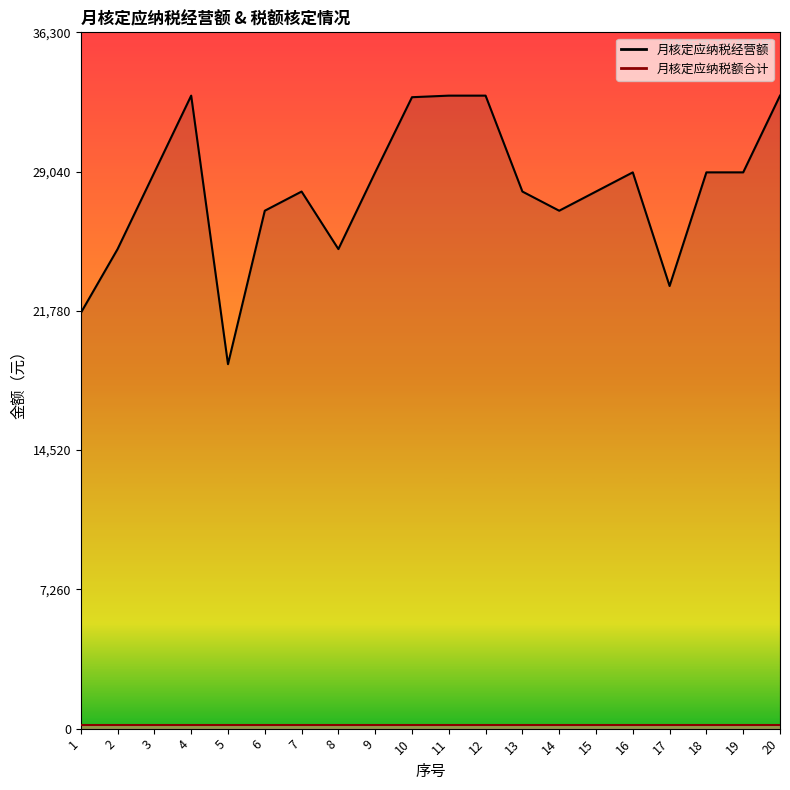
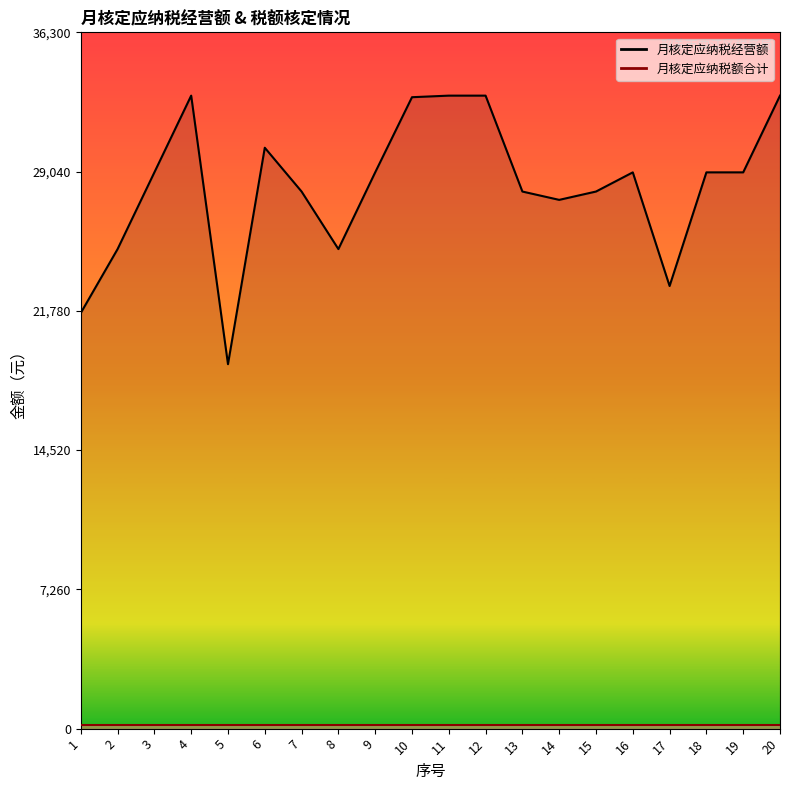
月核定应纳税经营额, 6: 27,000 -> 30,300
月核定应纳税经营额, 14: 27,000 -> 27,600
